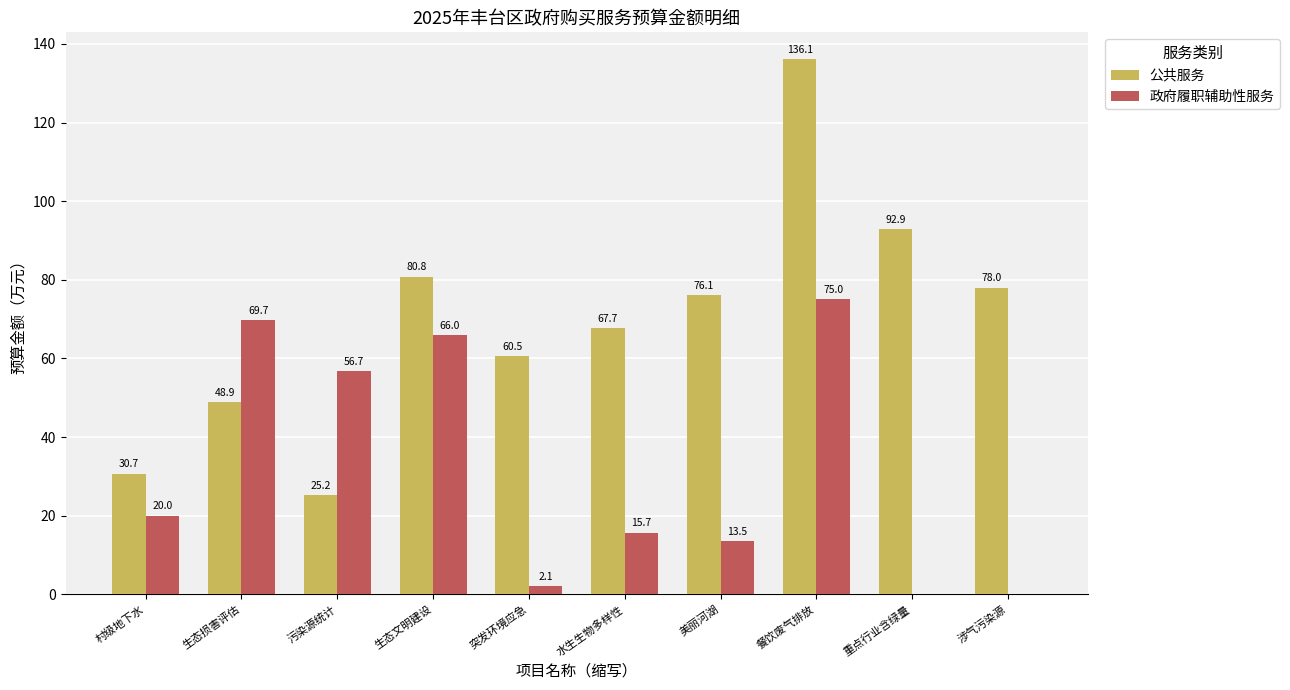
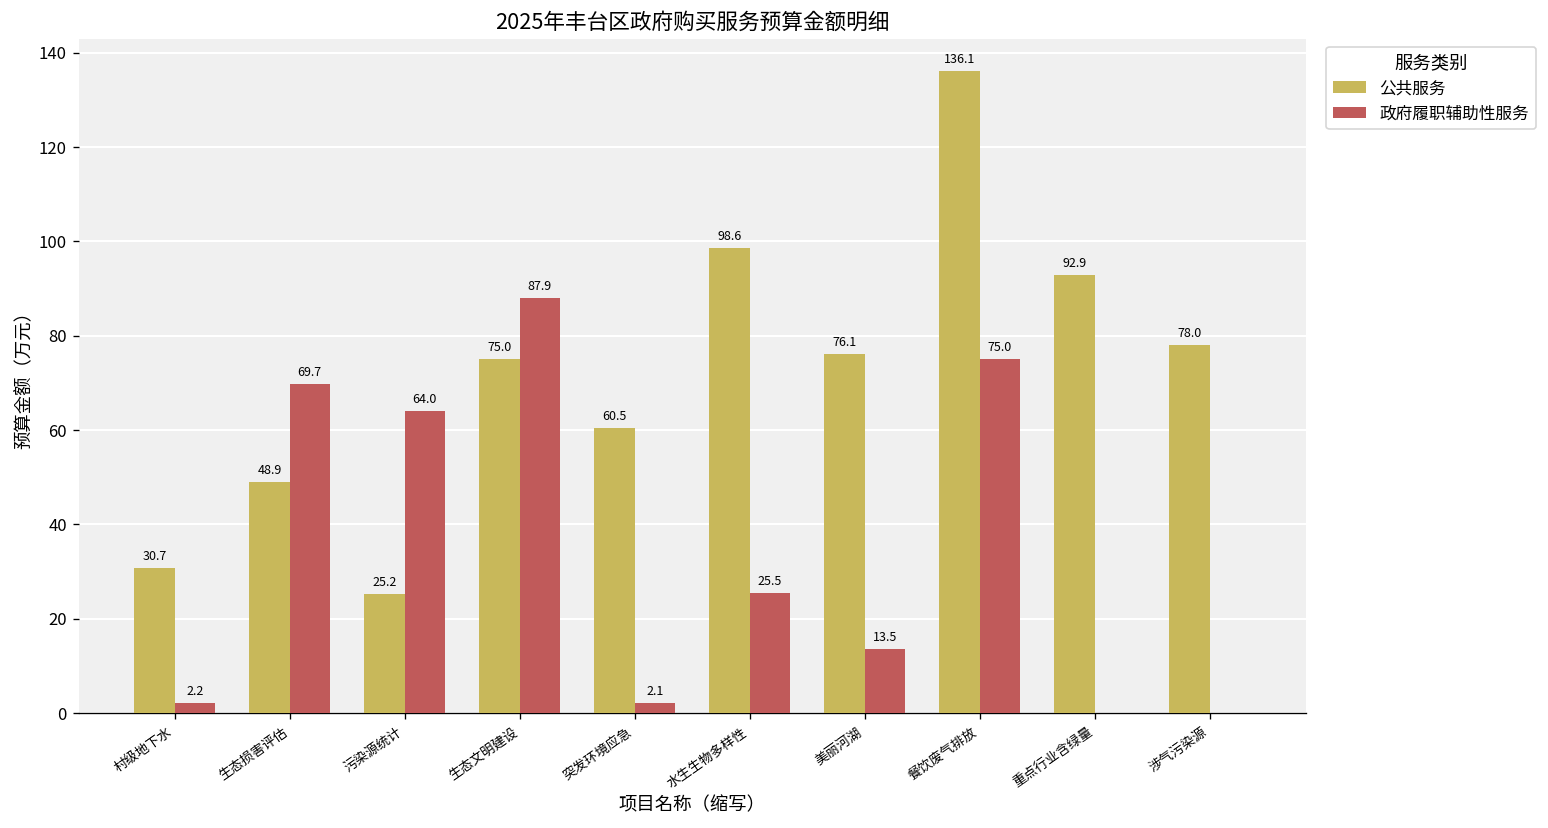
政府履职辅助性服务, 村级地下水: 20.0 -> 2.2
政府履职辅助性服务, 污染源统计: 56.7 -> 64.0
公共服务, 生态文明建设: 80.8 -> 75.0
政府履职辅助性服务, 生态文明建设: 66.0 -> 87.9
公共服务, 水生生物多样性: 67.7 -> 98.6
政府履职辅助性服务, 水生生物多样性: 15.7 -> 25.5
